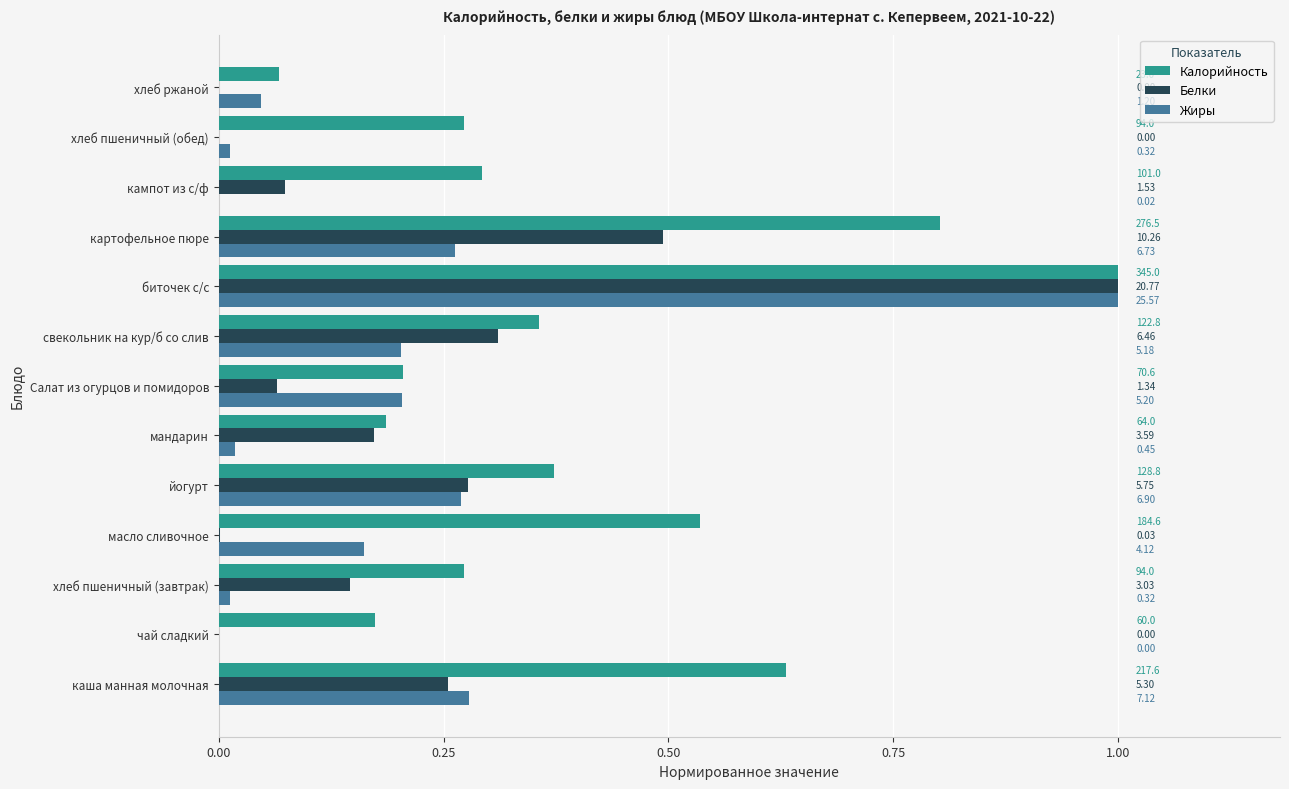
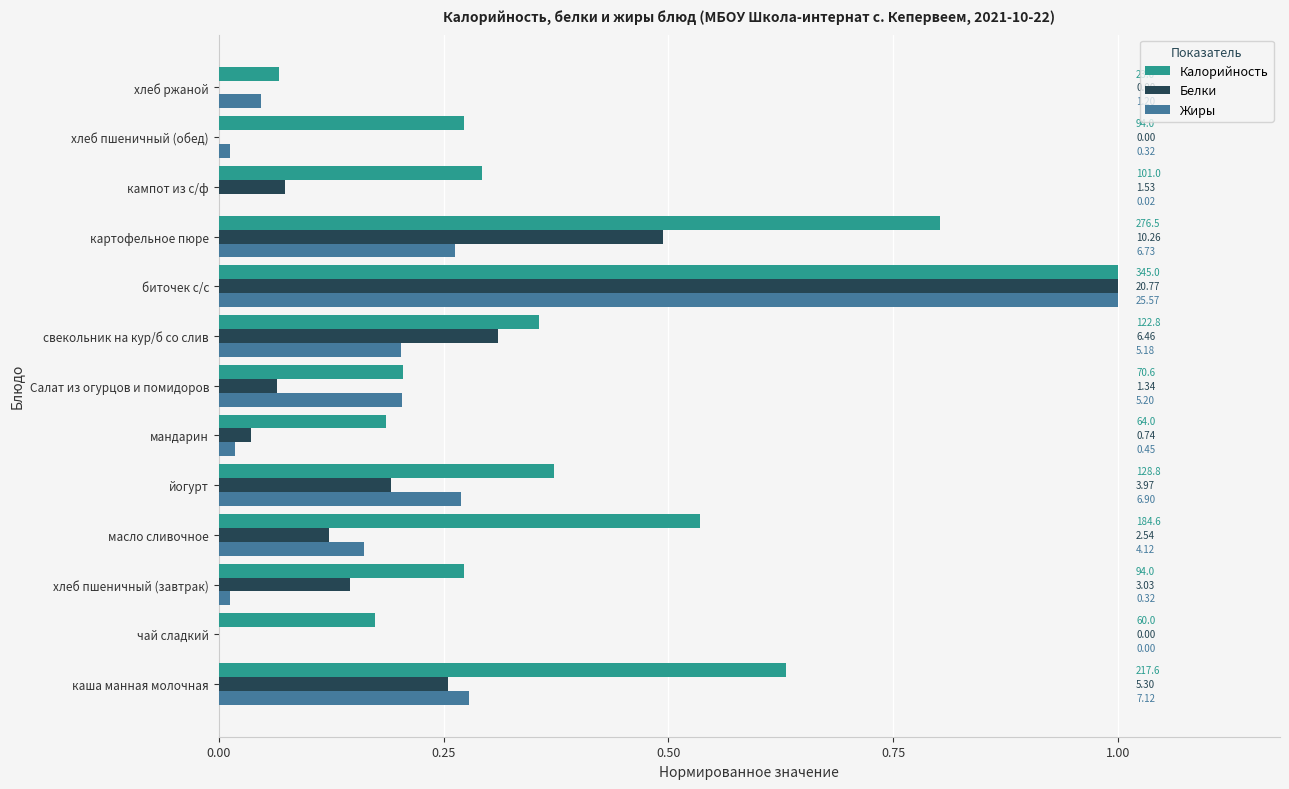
Белки, мандарин: 3.59 -> 0.74
Белки, йогурт: 5.75 -> 3.97
Белки, масло сливочное: 0.03 -> 2.54
